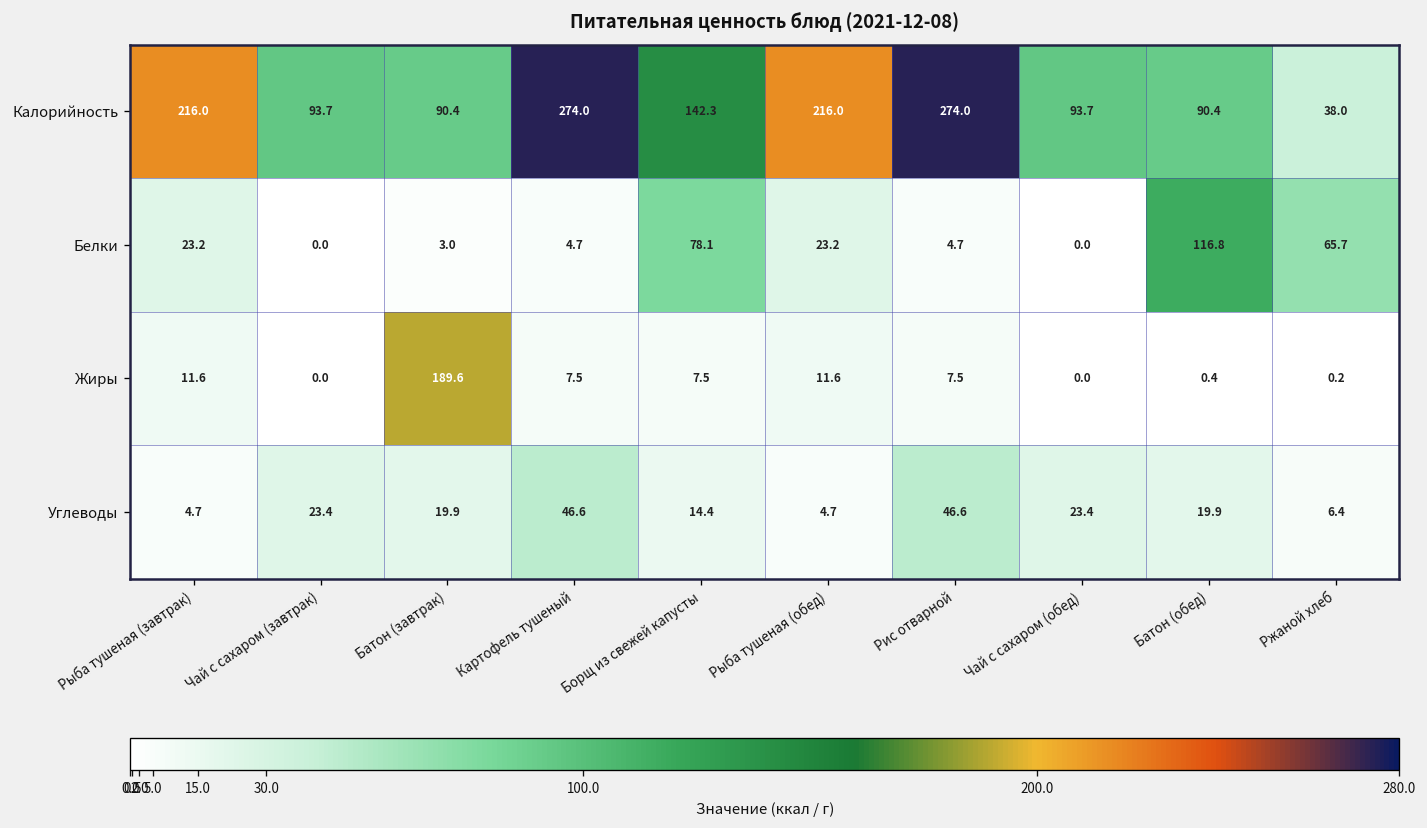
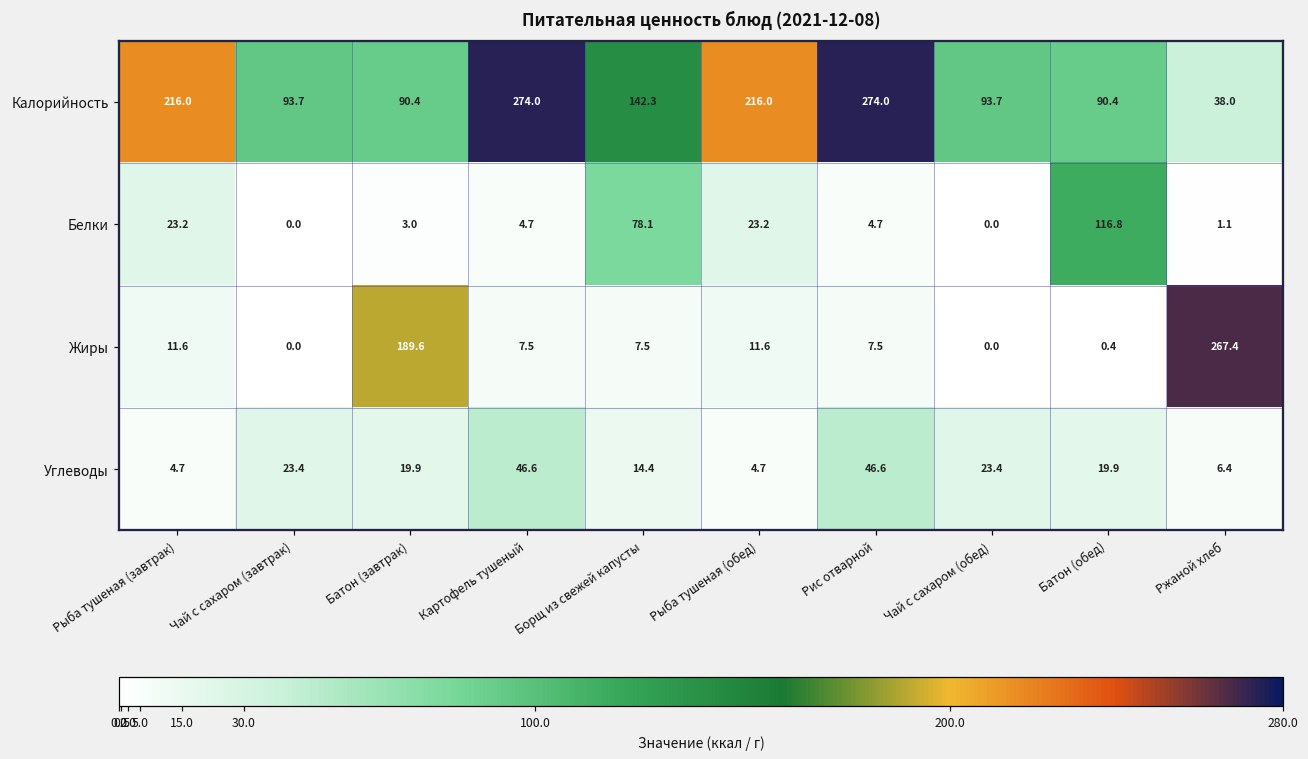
Белки, Ржаной хлеб: 65.7 -> 1.1
Жиры, Ржаной хлеб: 0.2 -> 267.4
